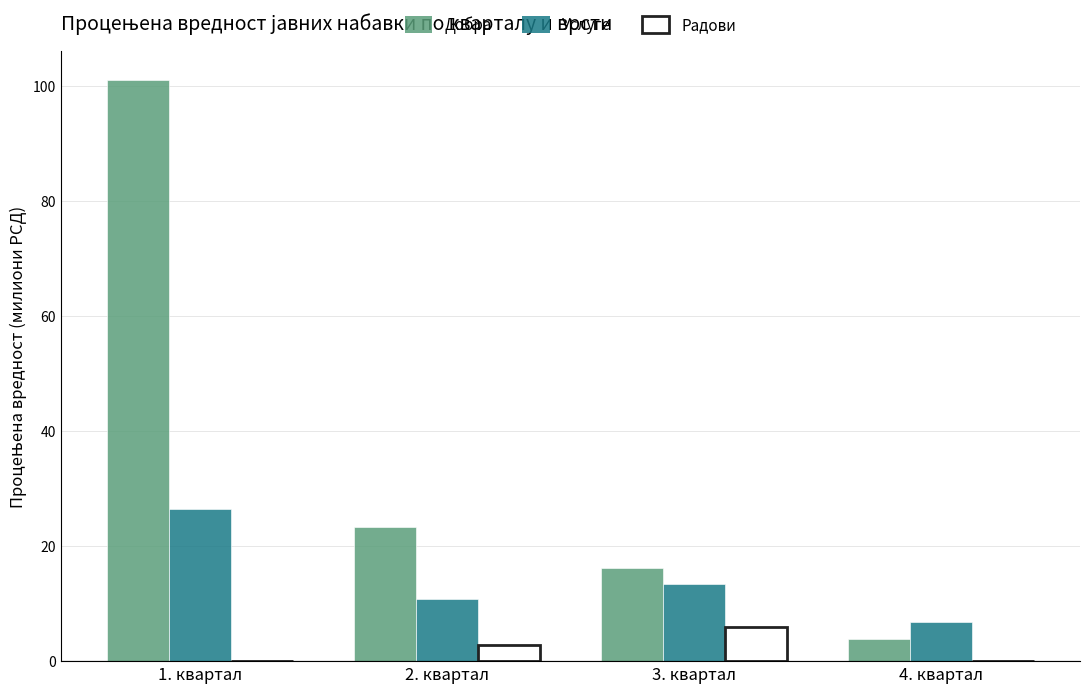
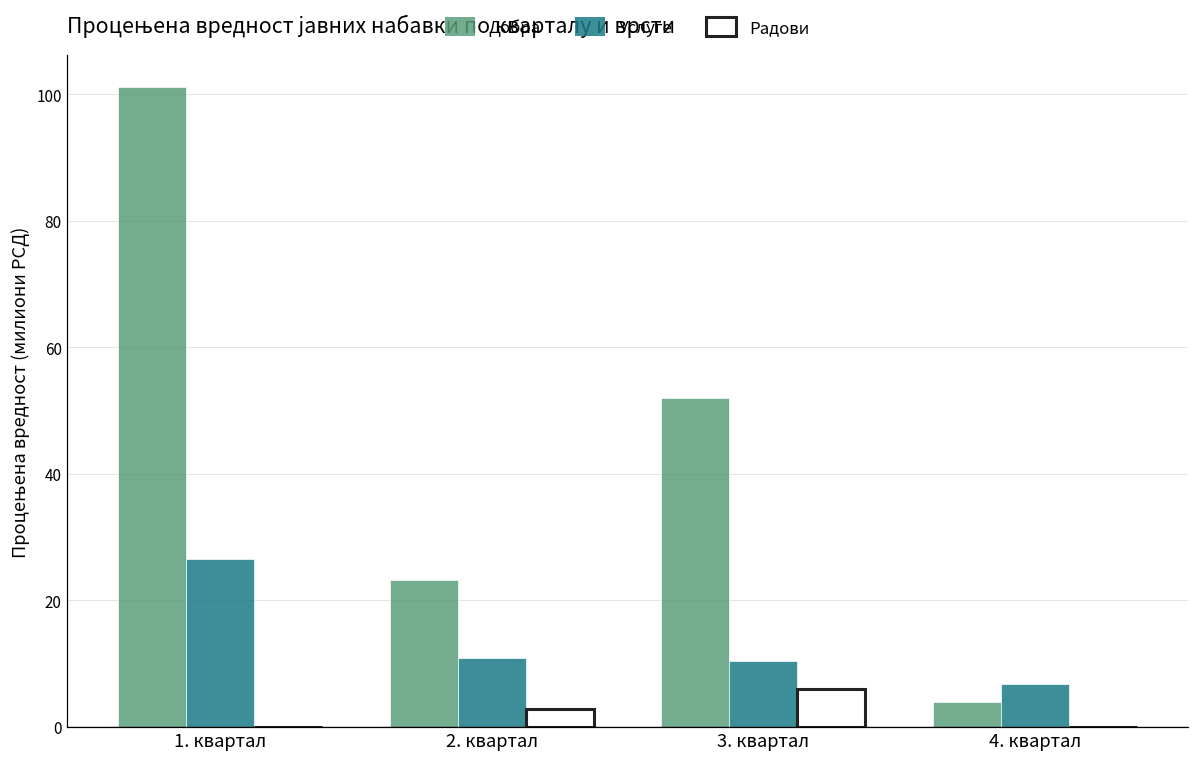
Добра, 3. квартал: 16 -> 52
Услуге, 3. квартал: 13 -> 10
